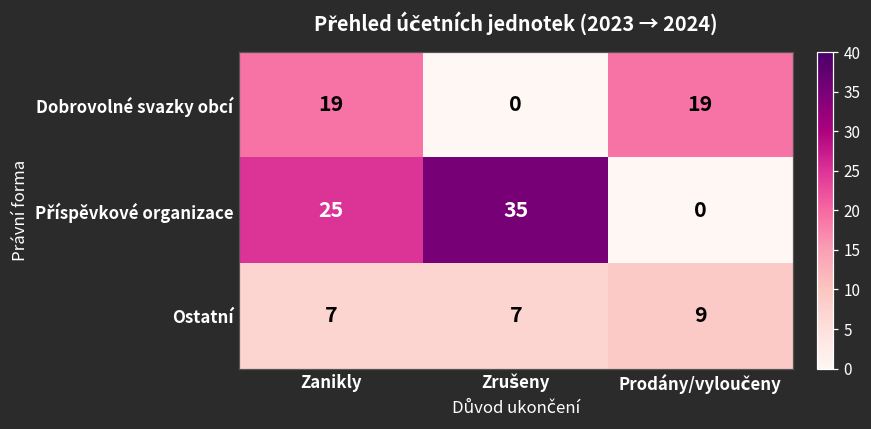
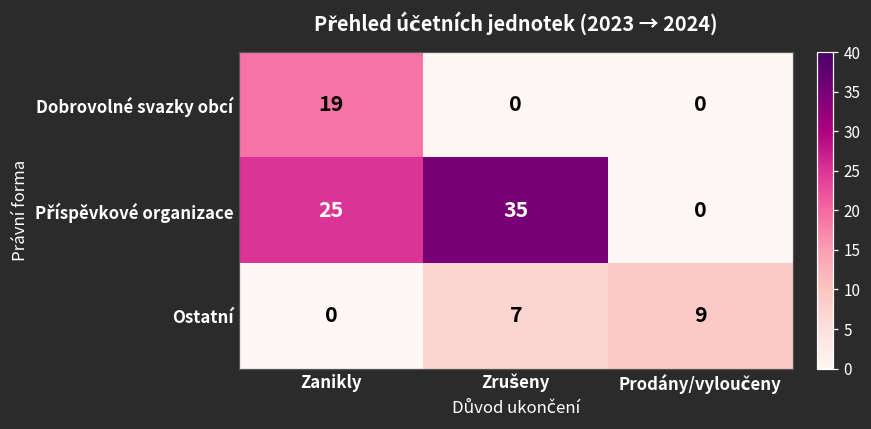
Dobrovolné svazky obcí, Prodány/vyloučeny: 19 -> 0
Ostatní, Zanikly: 7 -> 0
